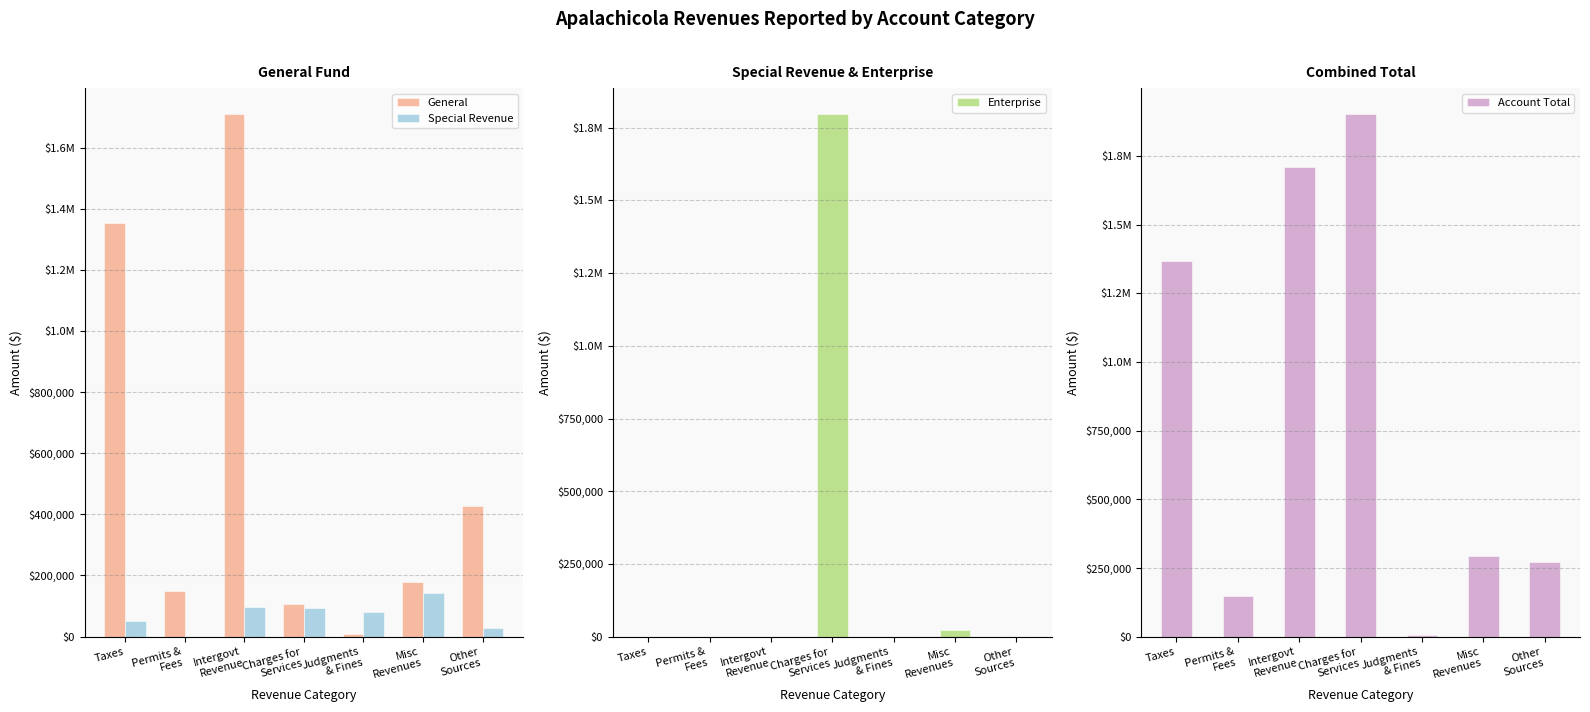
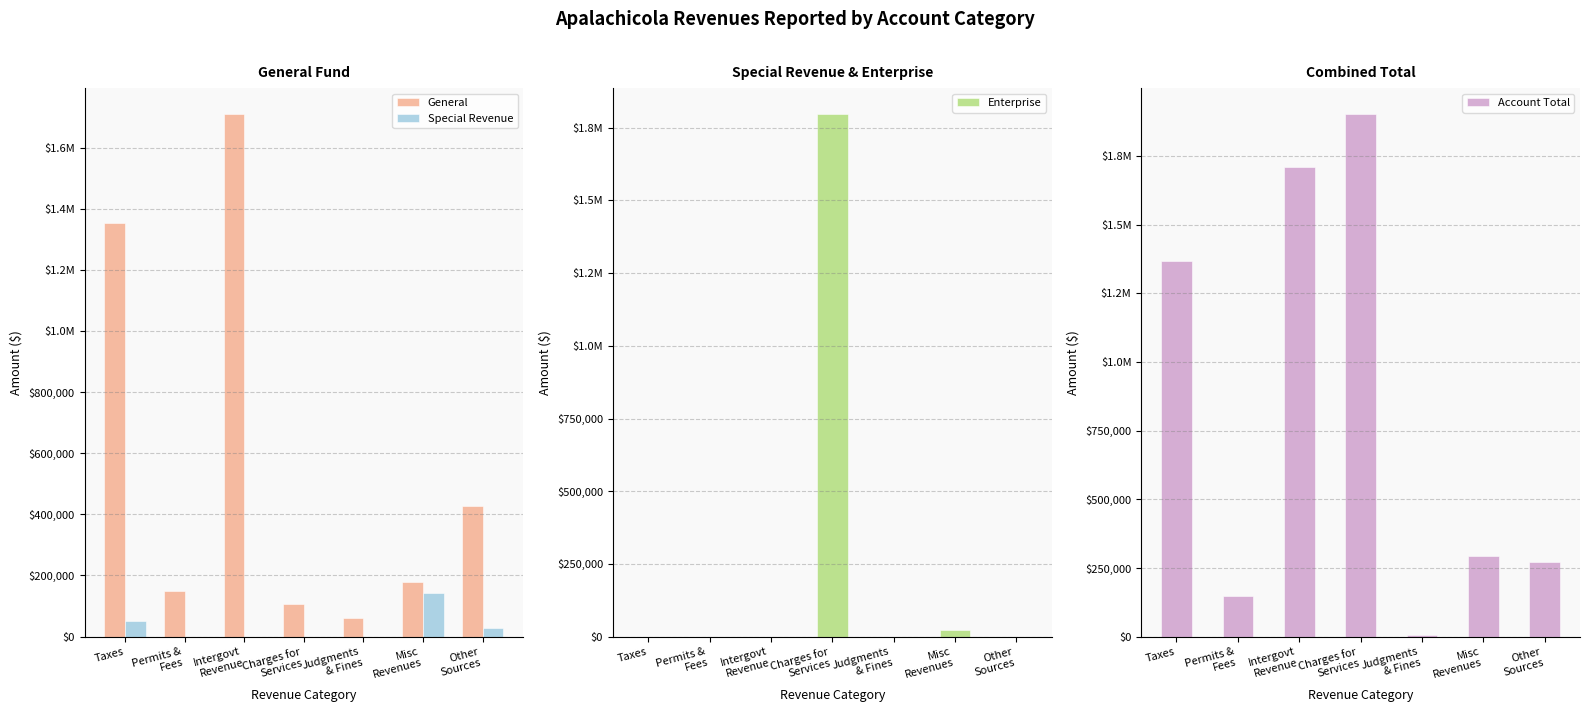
General Fund, Special Revenue, Intergovt Revenue: $100,000 -> $0
General Fund, Special Revenue, Charges for Services: $90,000 -> $0
General Fund, General, Judgments & Fines: $10,000 -> $60,000
General Fund, Special Revenue, Judgments & Fines: $80,000 -> $0
